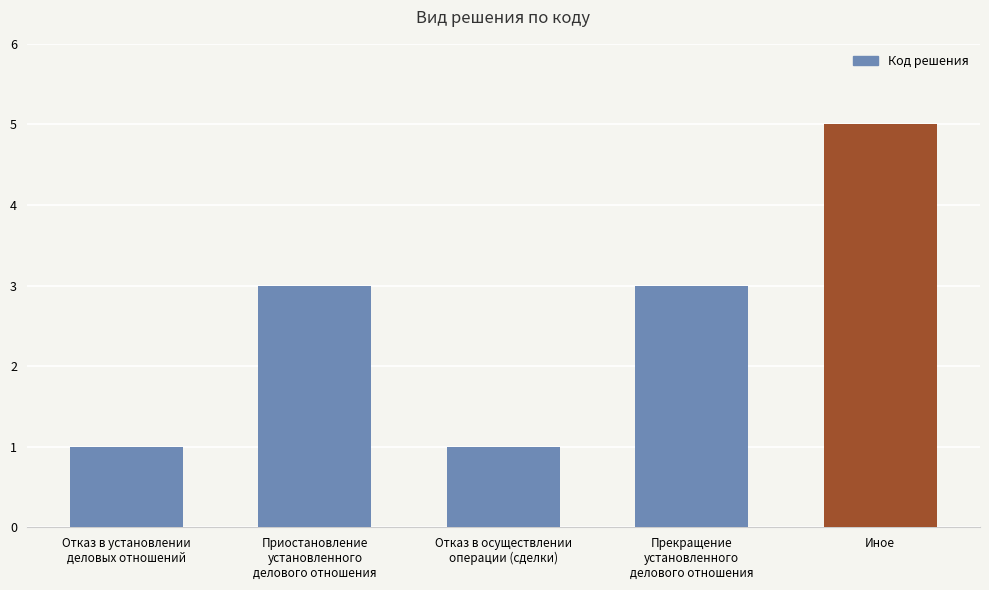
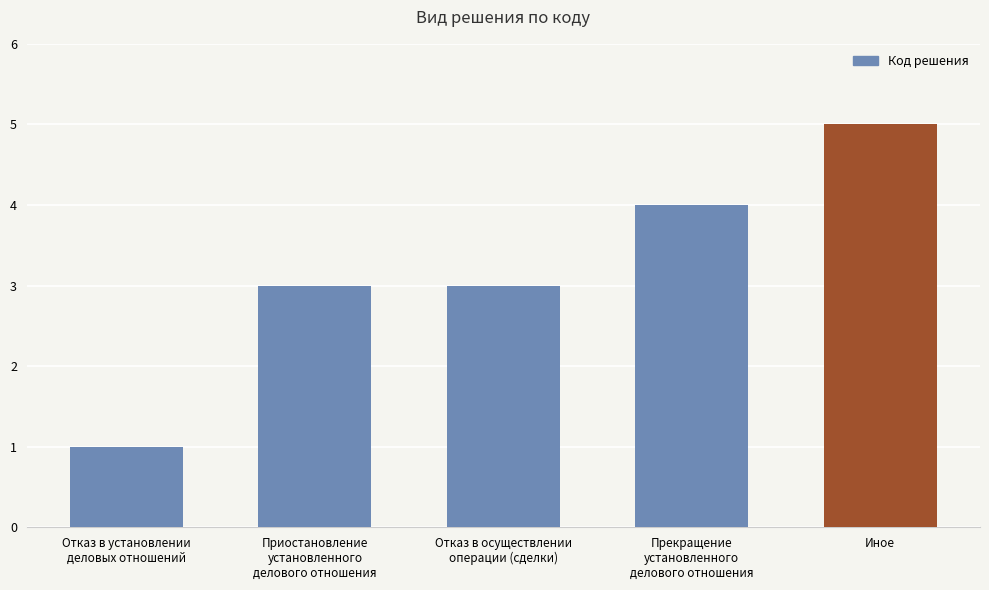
Отказ в осуществлении операции (сделки): 1 -> 3
Прекращение установленного делового отношения: 3 -> 4
